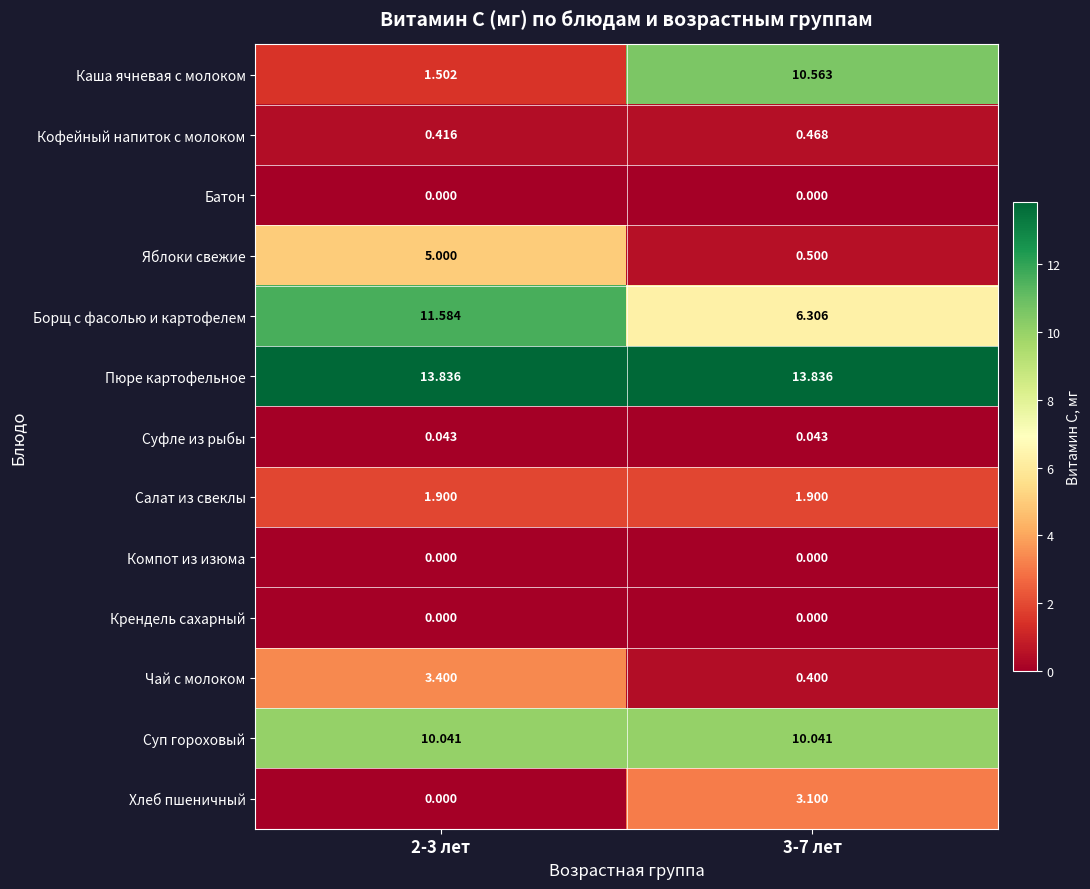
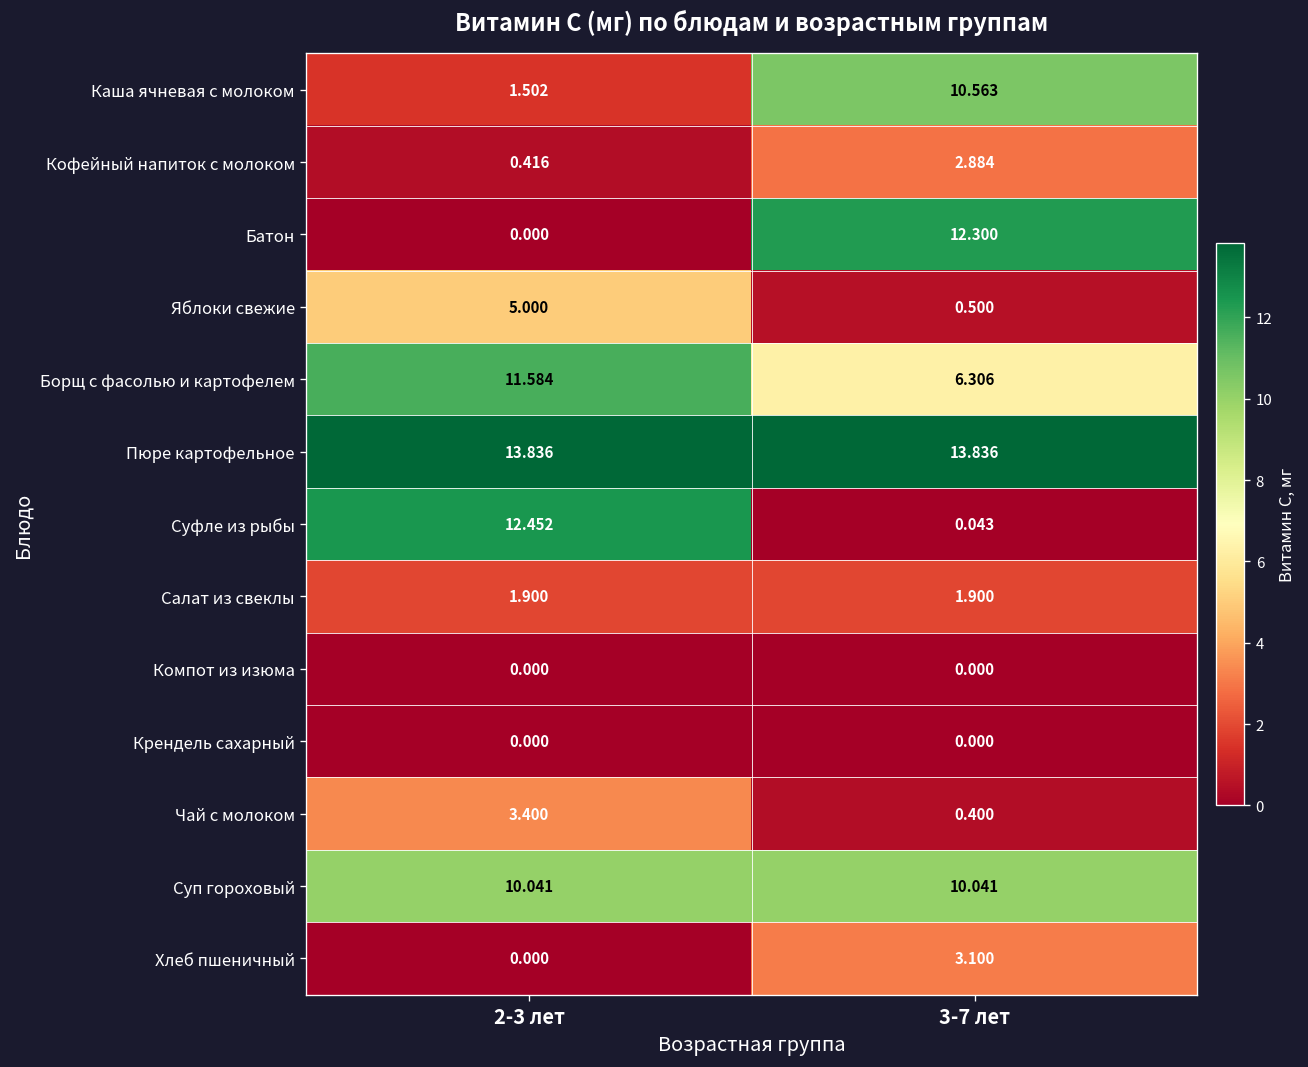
Кофейный напиток с молоком, 3-7 лет: 0.468 -> 2.884
Батон, 3-7 лет: 0.000 -> 12.300
Суфле из рыбы, 2-3 лет: 0.043 -> 12.452
